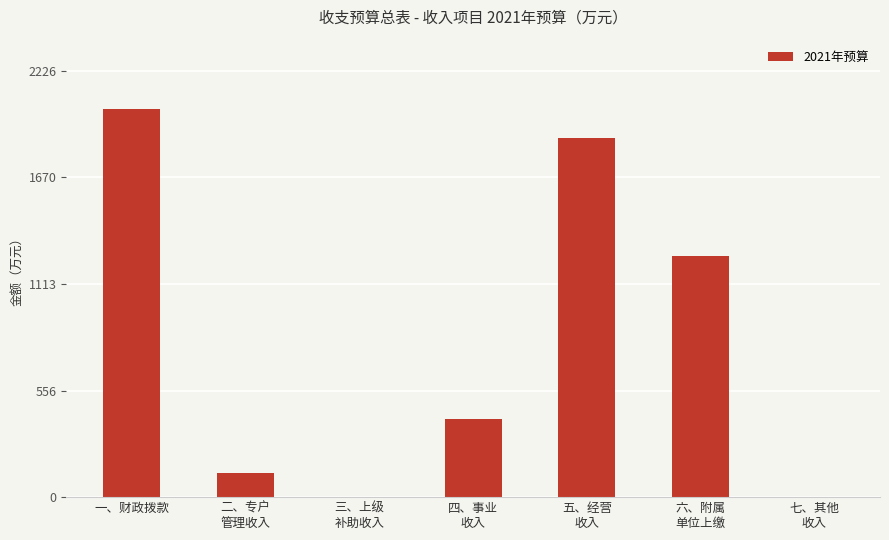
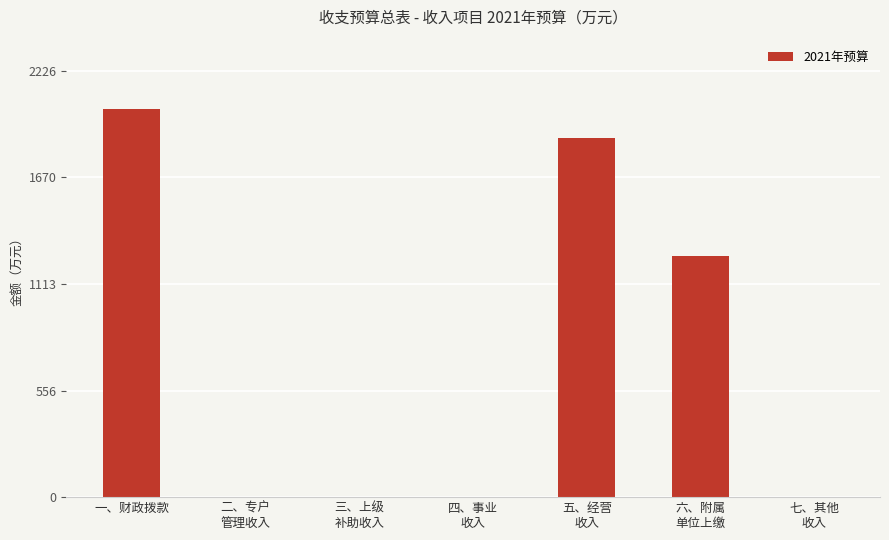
二、专户 管理收入: 130 -> 0
四、事业 收入: 410 -> 0
